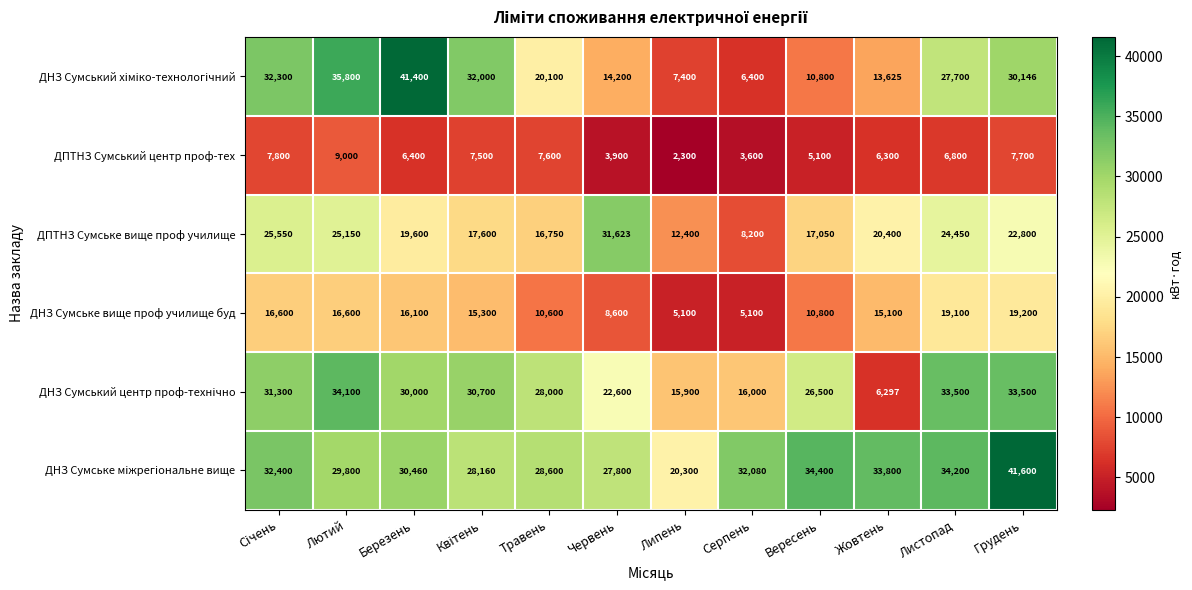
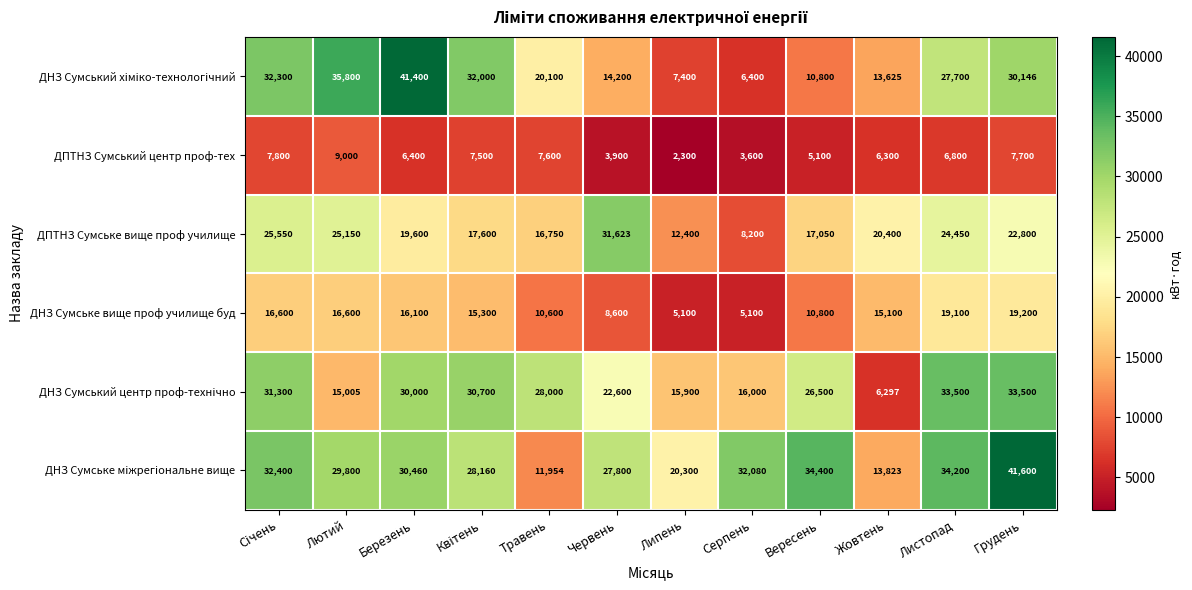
ДНЗ Сумський центр проф-технічно, Лютий: 34,100 -> 15,005
ДНЗ Сумське міжрегіональне вище, Травень: 28,600 -> 11,954
ДНЗ Сумське міжрегіональне вище, Жовтень: 33,800 -> 13,823
